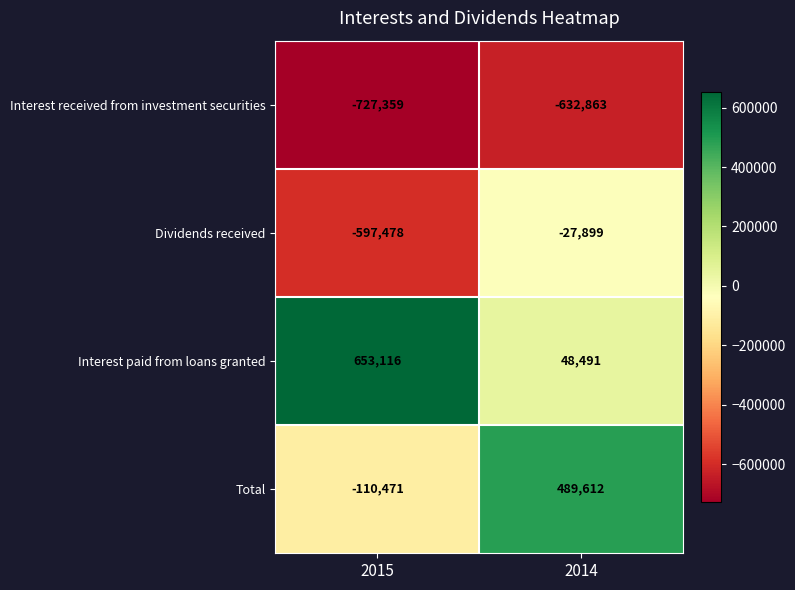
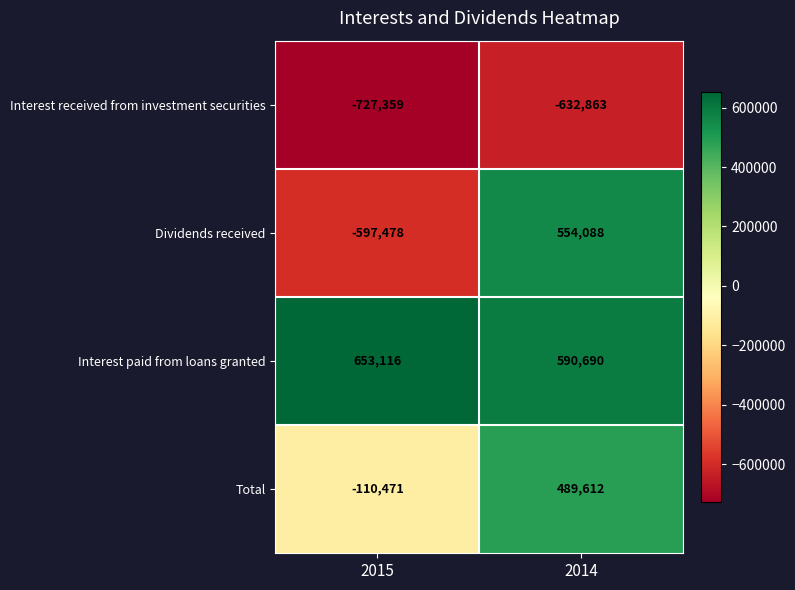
Dividends received, 2014: -27,899 -> 554,088
Interest paid from loans granted, 2014: 48,491 -> 590,690
